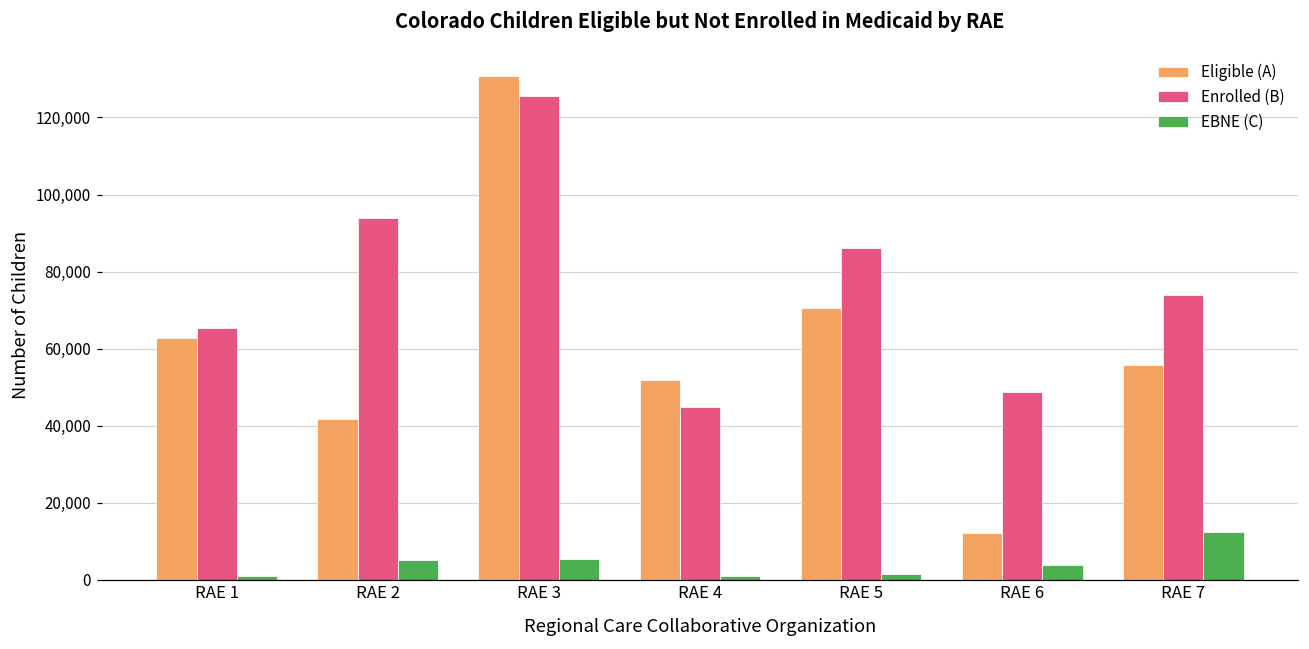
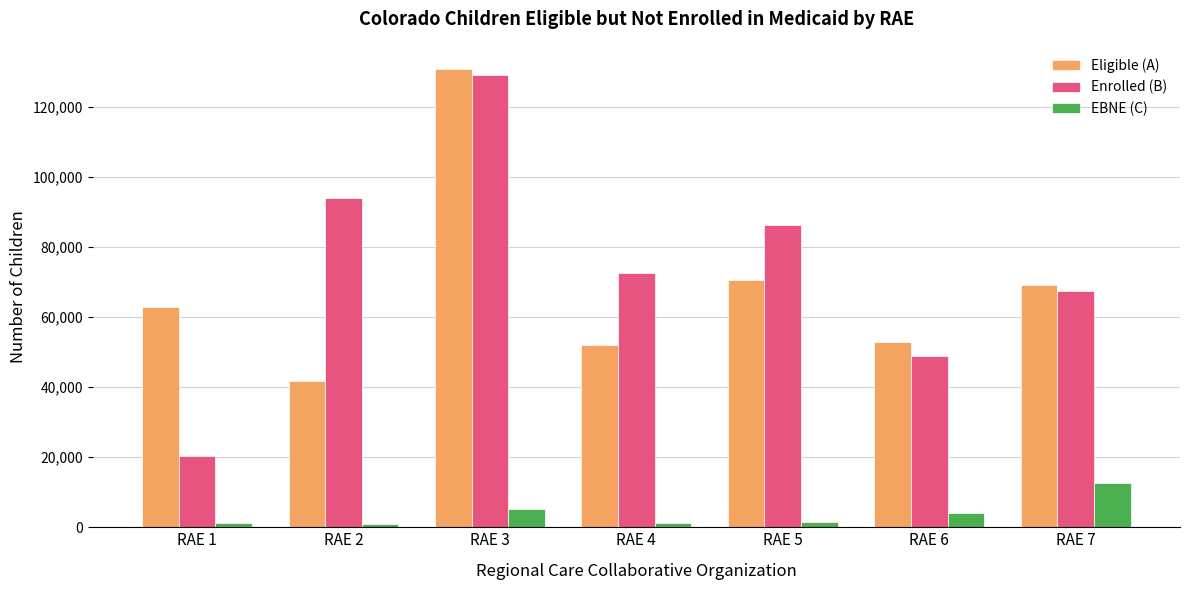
Enrolled (B), RAE 1: 65,000 -> 20,000
EBNE (C), RAE 2: 5,000 -> 1,000
Enrolled (B), RAE 3: 126,000 -> 129,000
Enrolled (B), RAE 4: 45,000 -> 73,000
Eligible (A), RAE 6: 12,000 -> 53,000
Eligible (A), RAE 7: 56,000 -> 69,000
Enrolled (B), RAE 7: 74,000 -> 68,000
